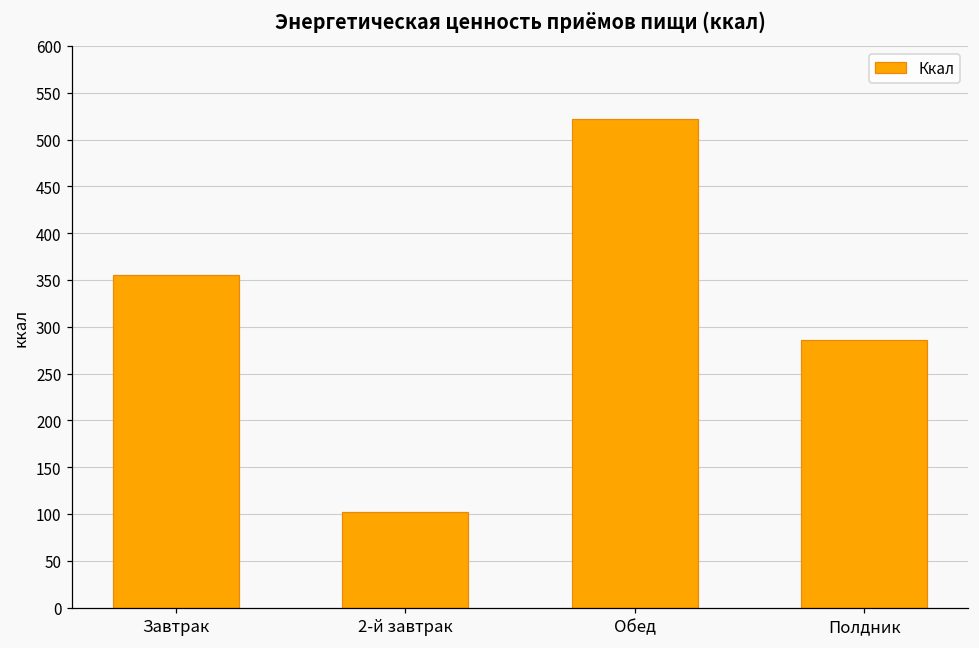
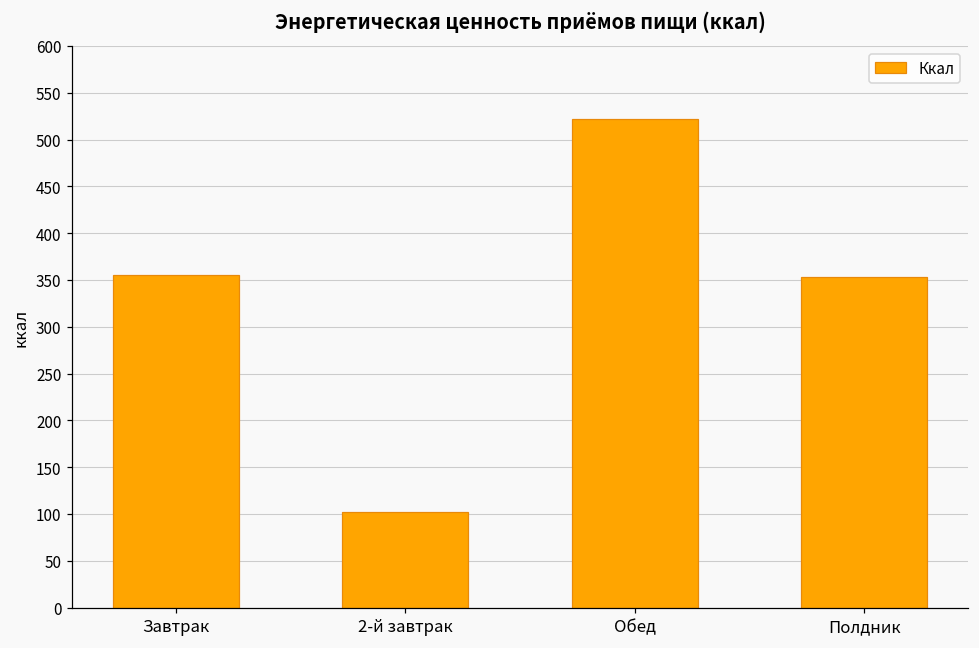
Полдник: 290 -> 350
